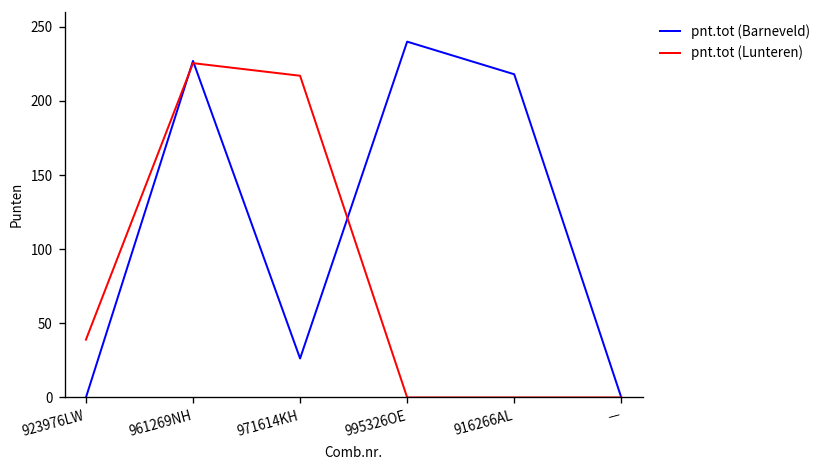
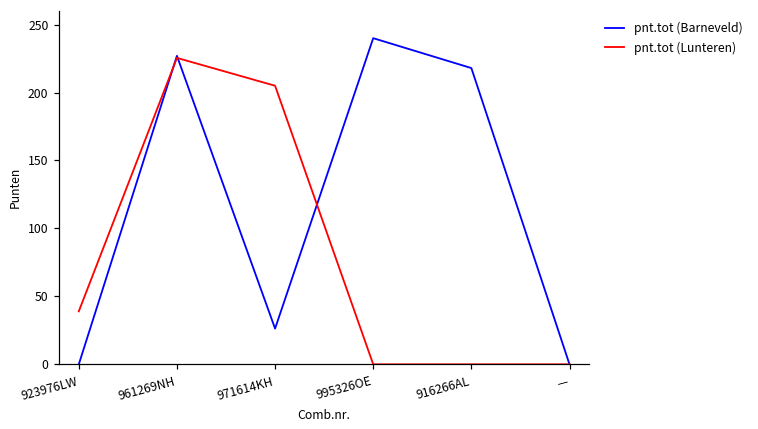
pnt.tot (Lunteren), 971614KH: 217 -> 205
